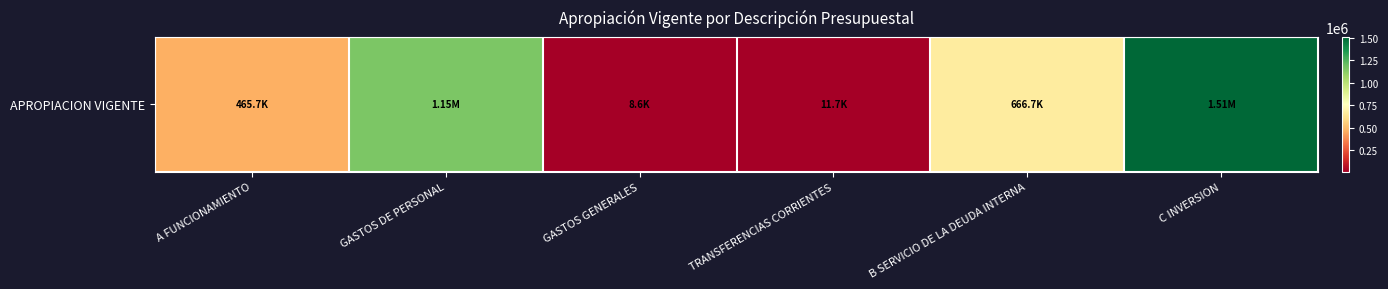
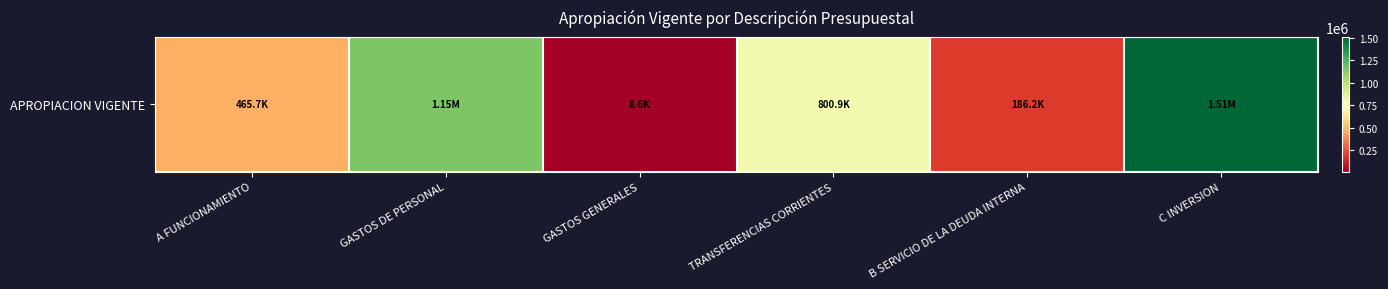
APROPIACION VIGENTE, TRANSFERENCIAS CORRIENTES: 11.7K -> 800.9K
APROPIACION VIGENTE, B SERVICIO DE LA DEUDA INTERNA: 666.7K -> 186.2K
